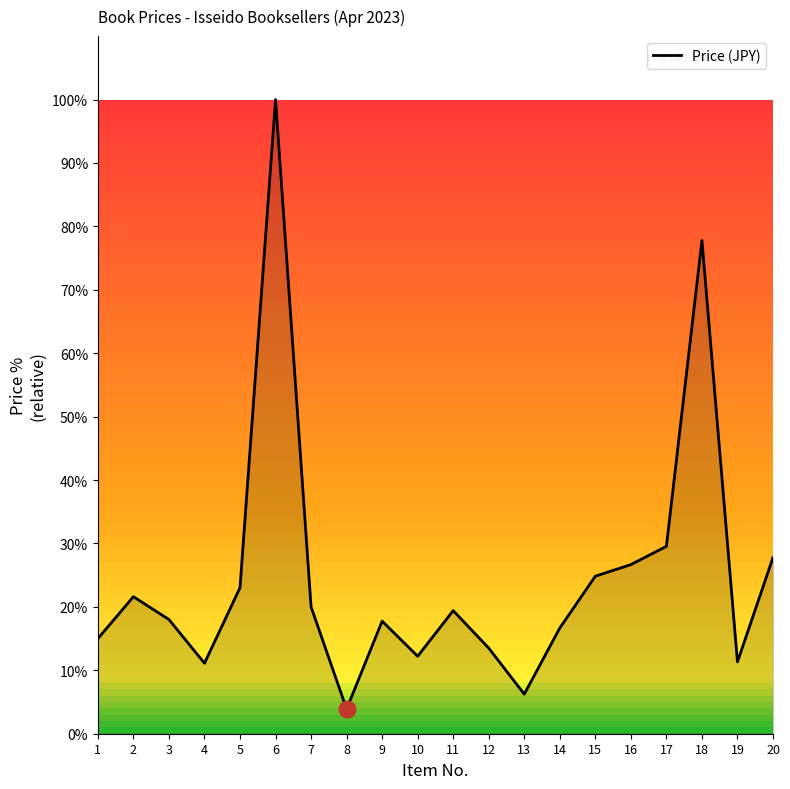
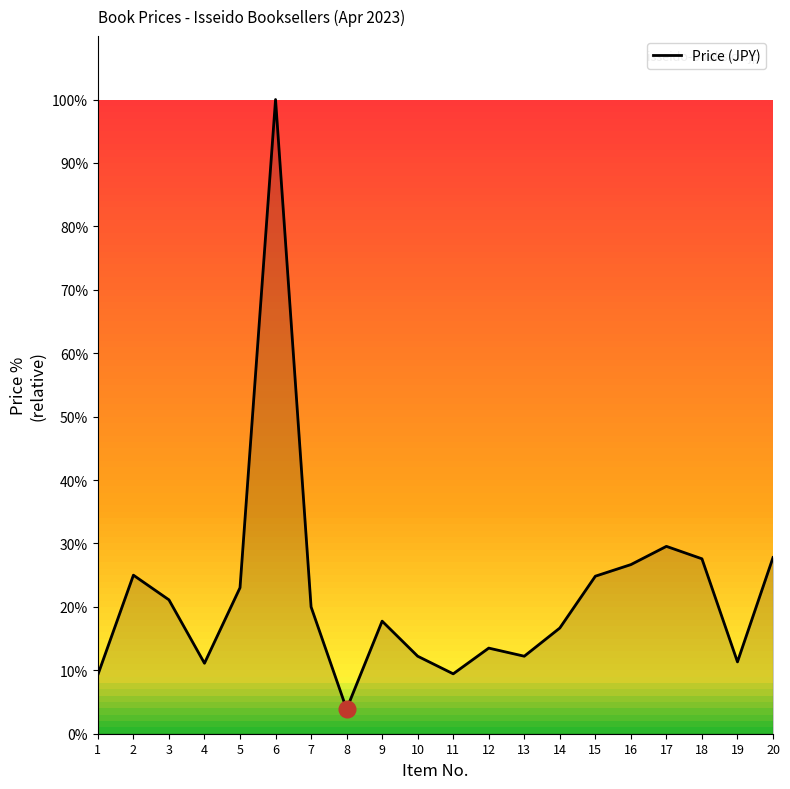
Price (JPY), 1: 15% -> 9%
Price (JPY), 2: 22% -> 25%
Price (JPY), 3: 18% -> 21%
Price (JPY), 11: 19% -> 9%
Price (JPY), 13: 6% -> 12%
Price (JPY), 18: 78% -> 28%
